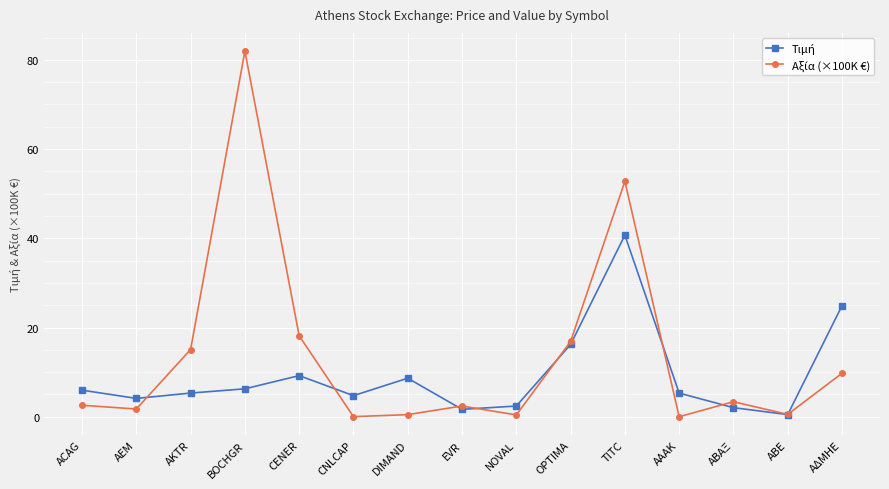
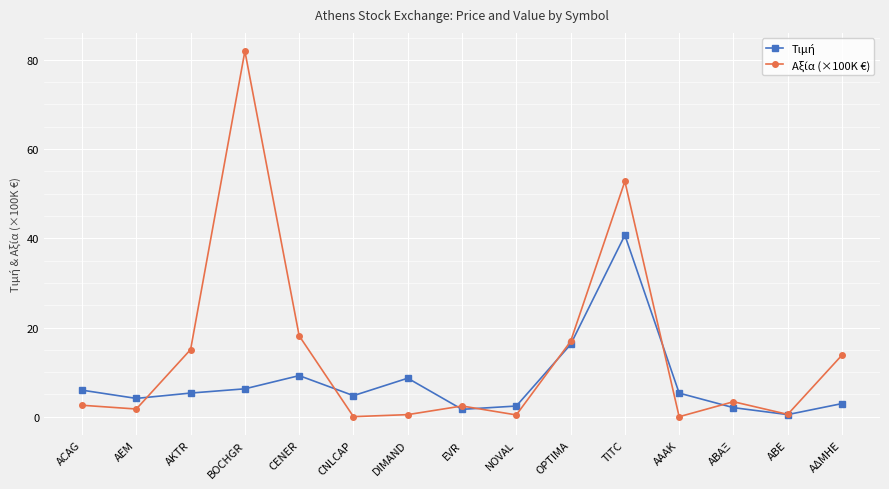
Τιμή, ΑΔΜΗΕ: 25 -> 3
Αξία (×100K €), ΑΔΜΗΕ: 10 -> 14
